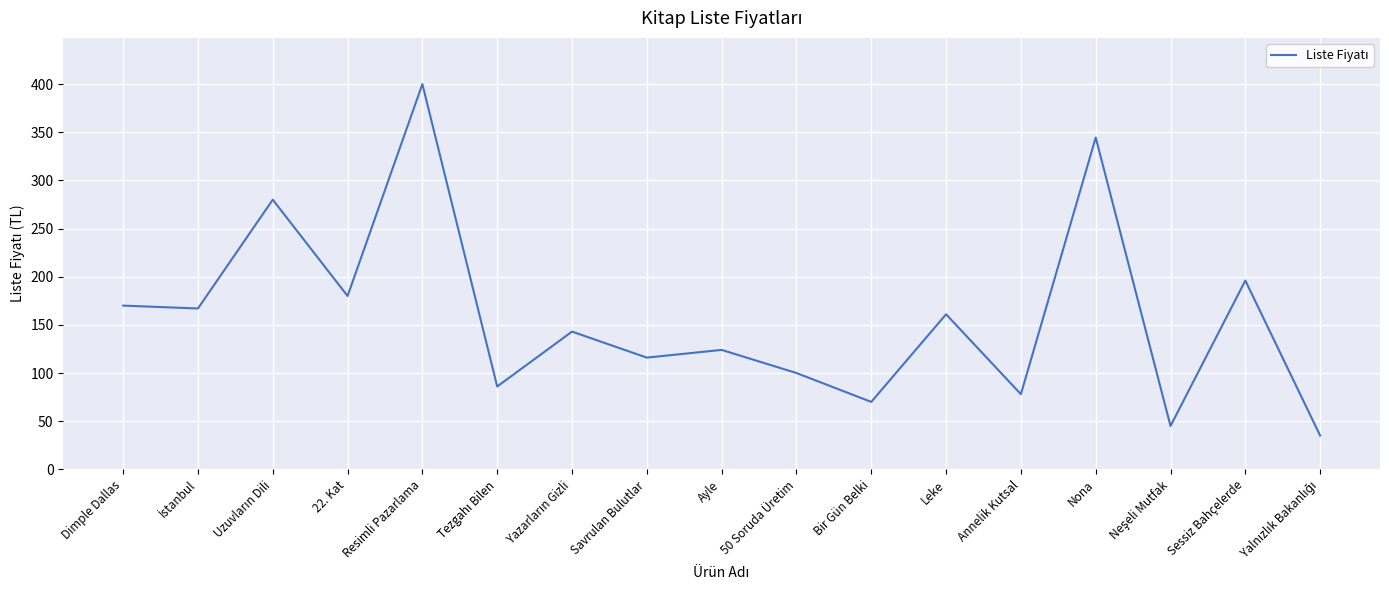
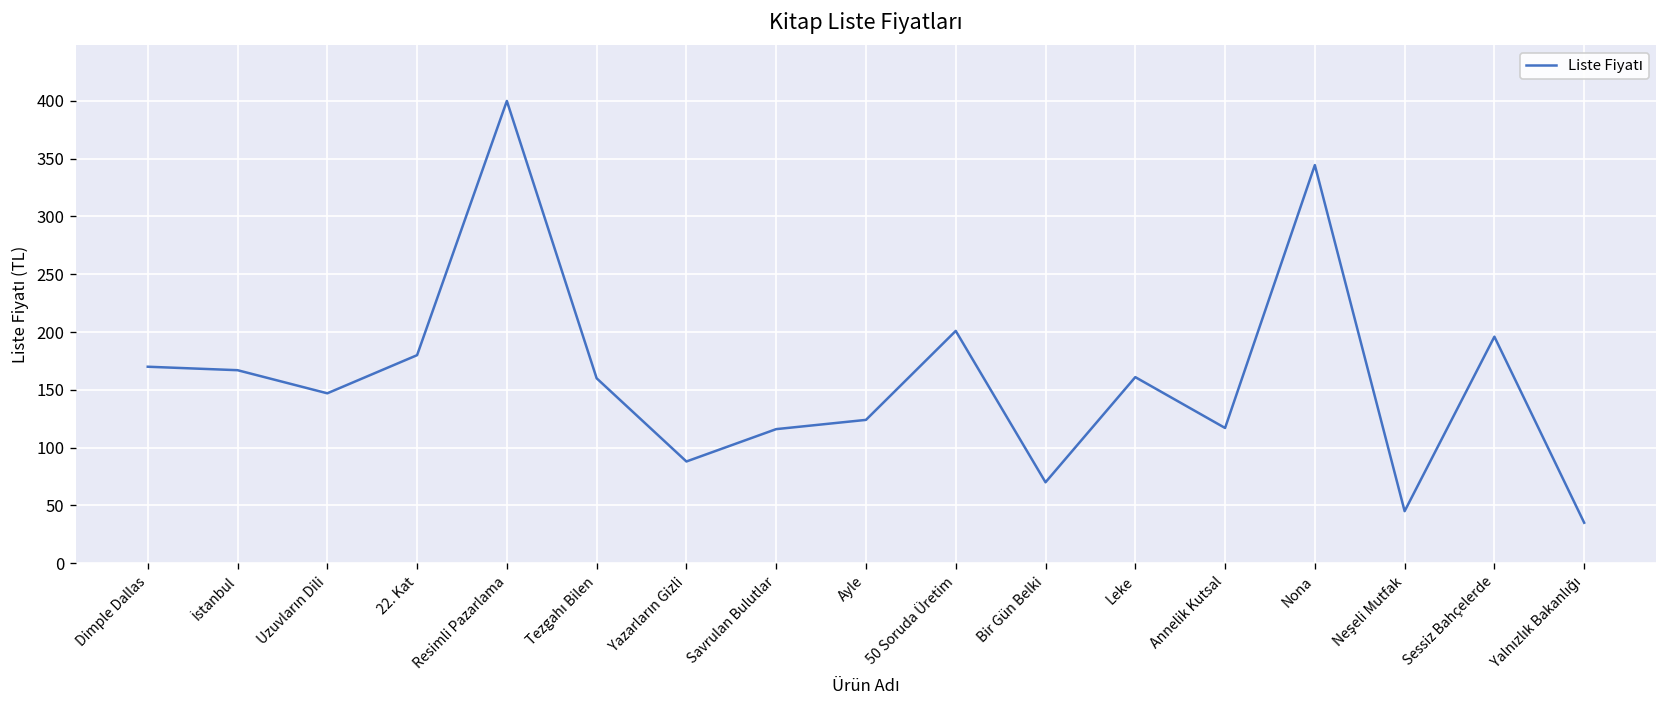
Uzuvların Dili: 280 -> 150
Tezgahı Bilen: 90 -> 160
Yazarların Gizli: 140 -> 90
50 Soruda Üretim: 100 -> 200
Annelik Kutsal: 80 -> 120
